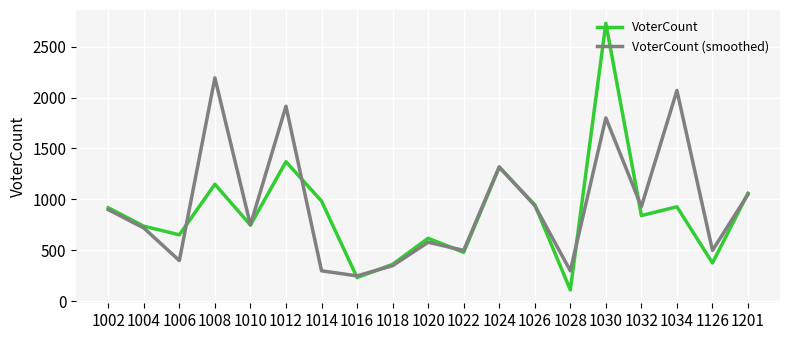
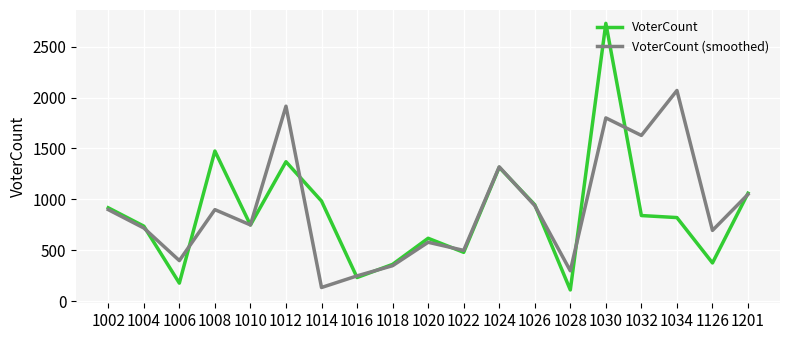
VoterCount, 1006: 650 -> 180
VoterCount, 1008: 1150 -> 1480
VoterCount (smoothed), 1008: 2190 -> 900
VoterCount (smoothed), 1014: 300 -> 140
VoterCount (smoothed), 1032: 930 -> 1630
VoterCount, 1034: 930 -> 820
VoterCount (smoothed), 1126: 500 -> 700
